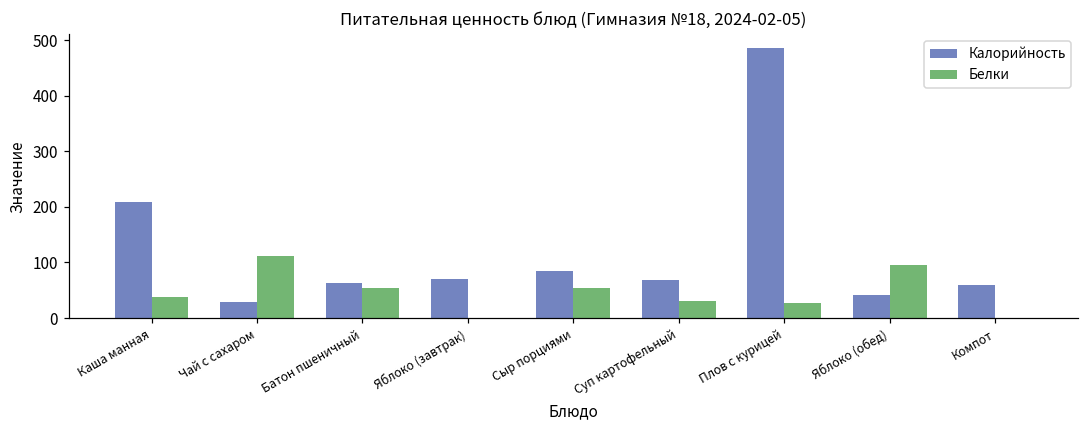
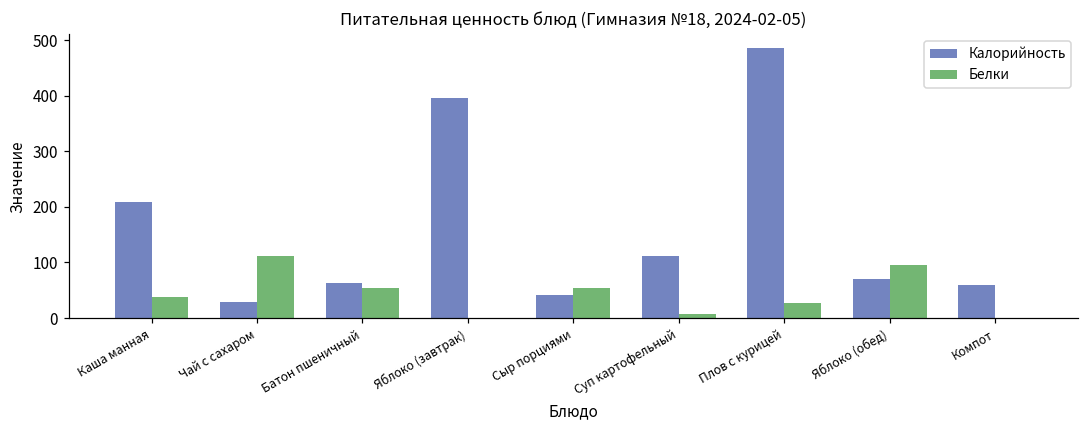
Калорийность, Яблоко (завтрак): 70 -> 400
Калорийность, Сыр порциями: 80 -> 40
Калорийность, Суп картофельный: 70 -> 110
Белки, Суп картофельный: 30 -> 10
Калорийность, Яблоко (обед): 40 -> 70
